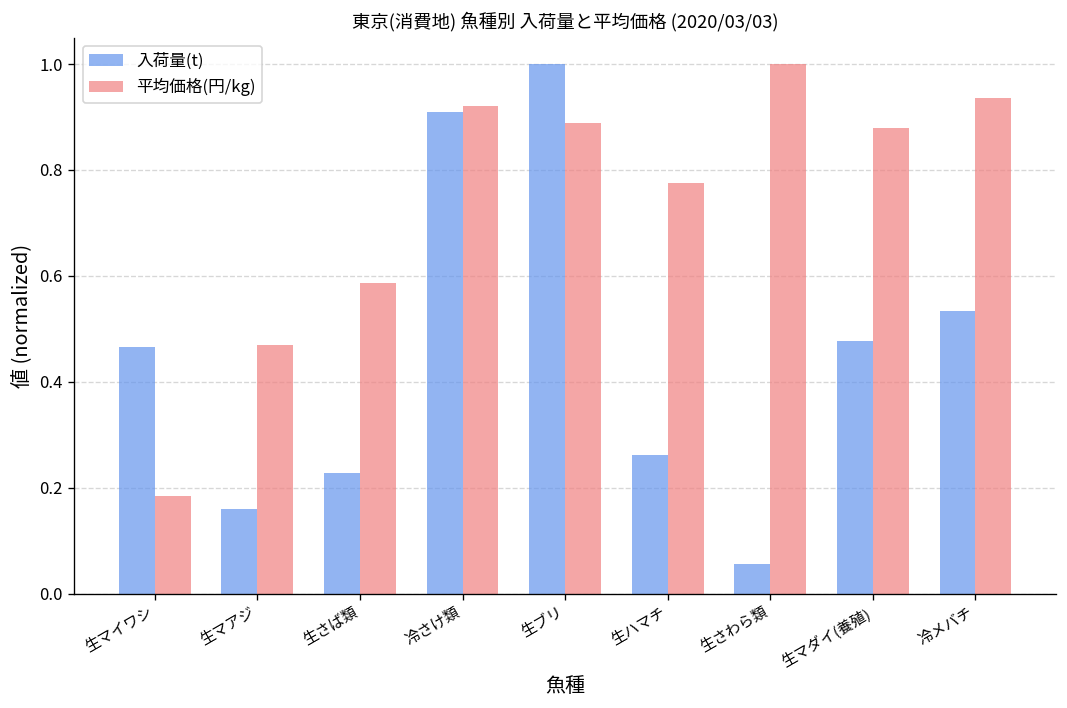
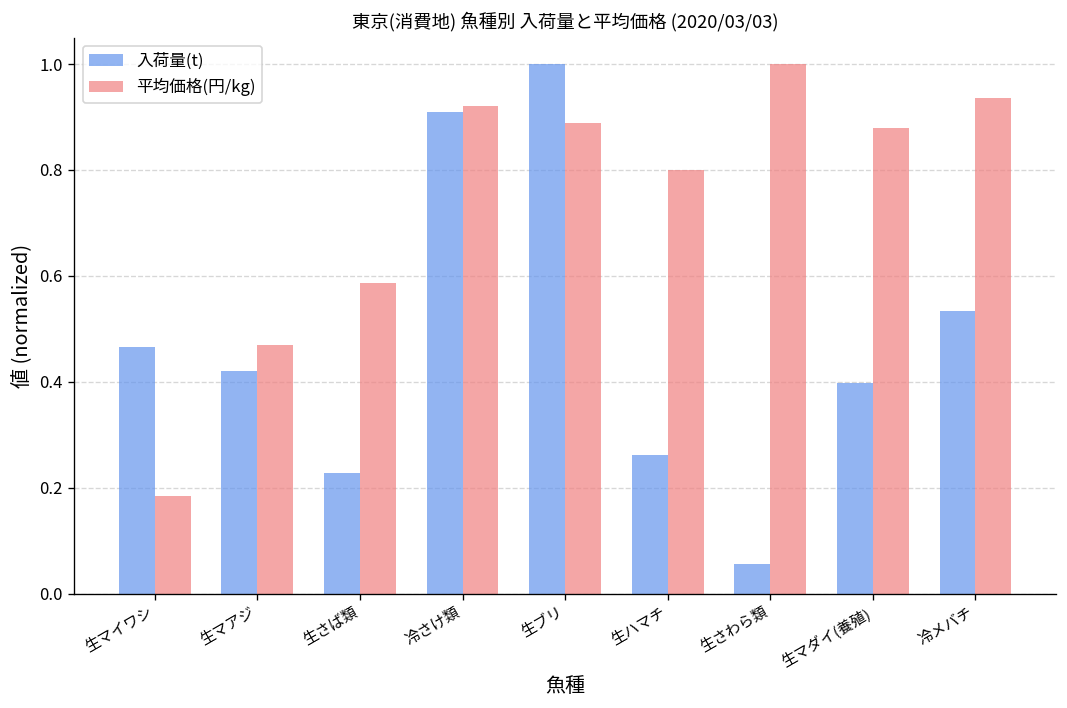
入荷量(t), 生マアジ: 0.16 -> 0.42
平均価格(円/kg), 生ハマチ: 0.77 -> 0.80
入荷量(t), 生マダイ(養殖): 0.48 -> 0.40
